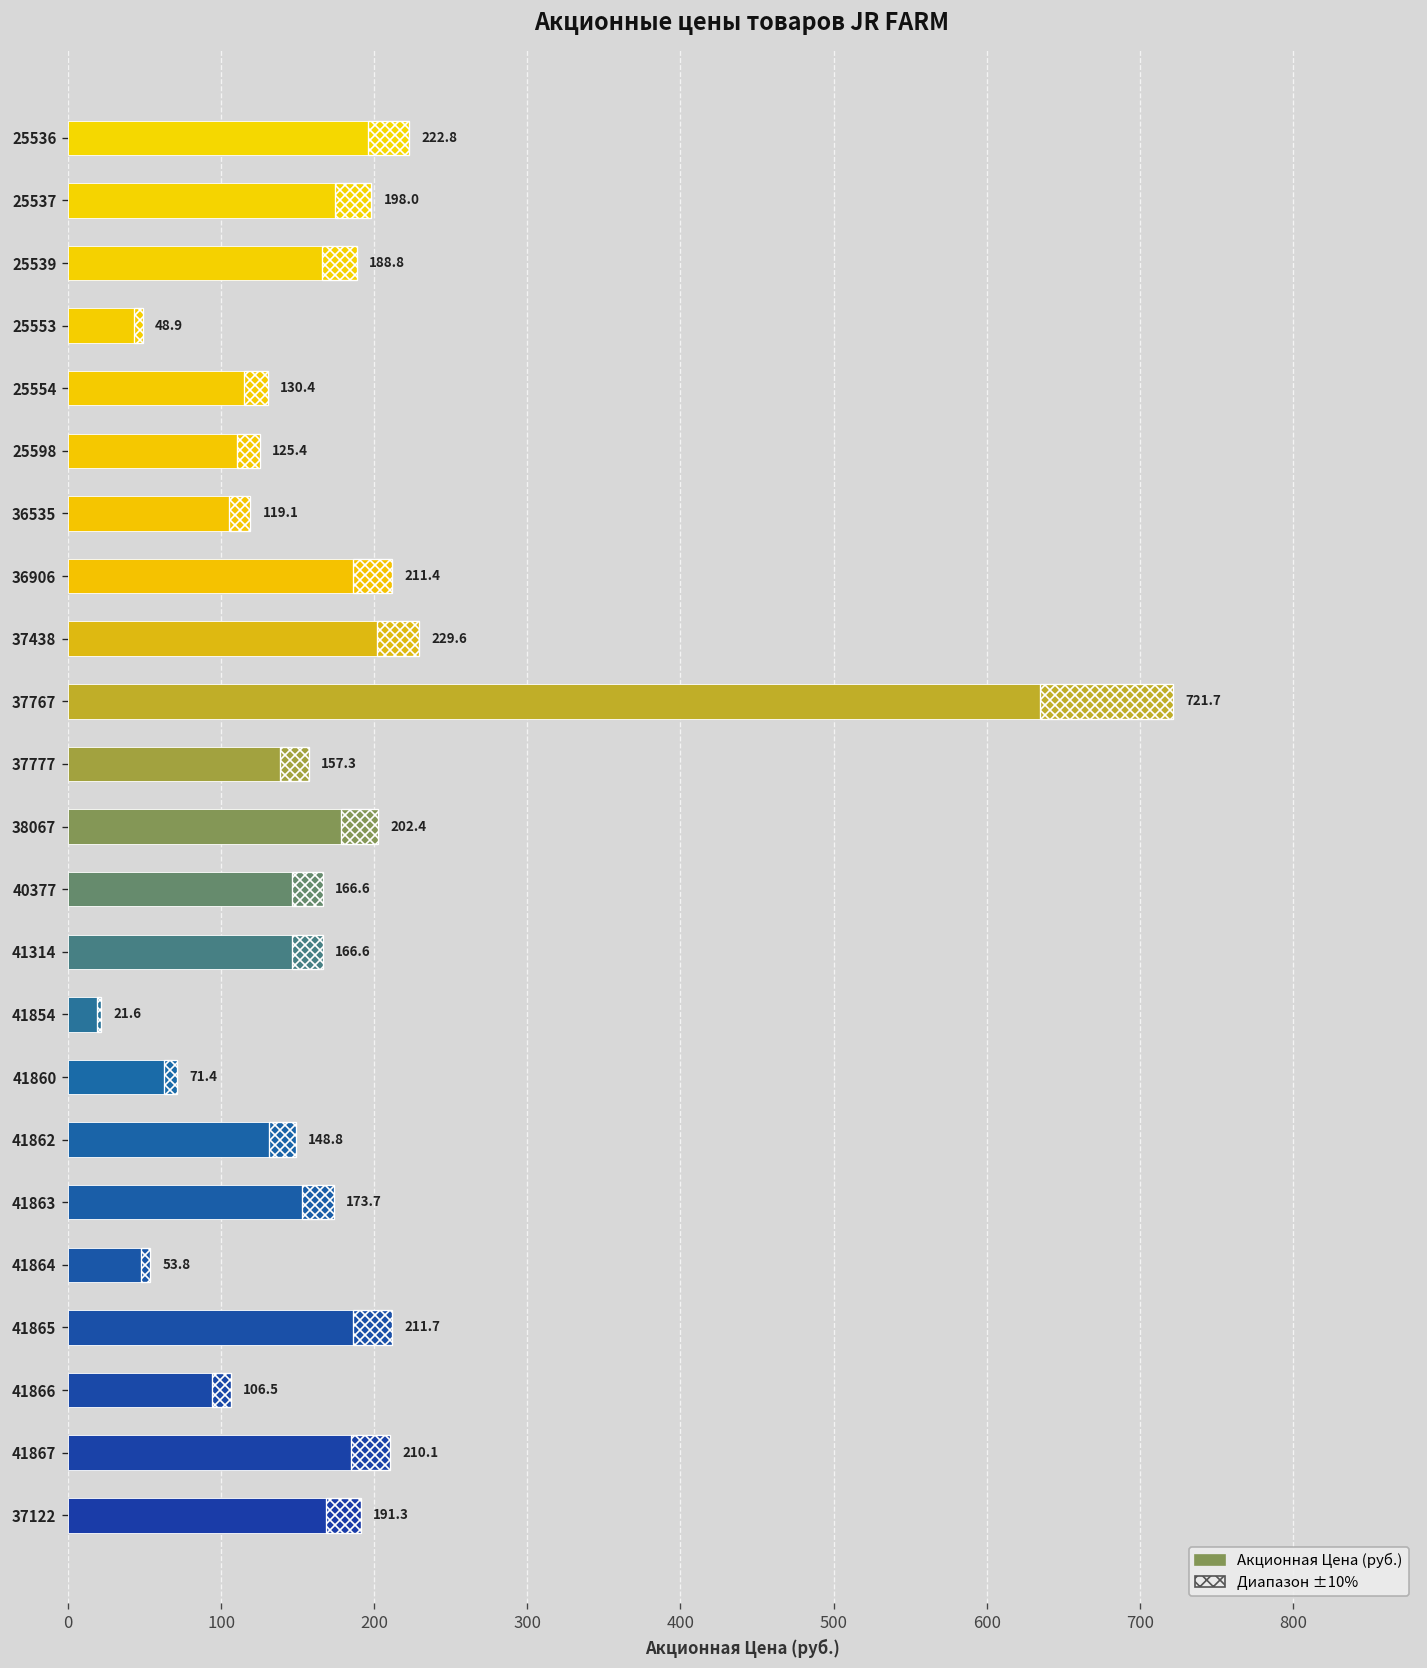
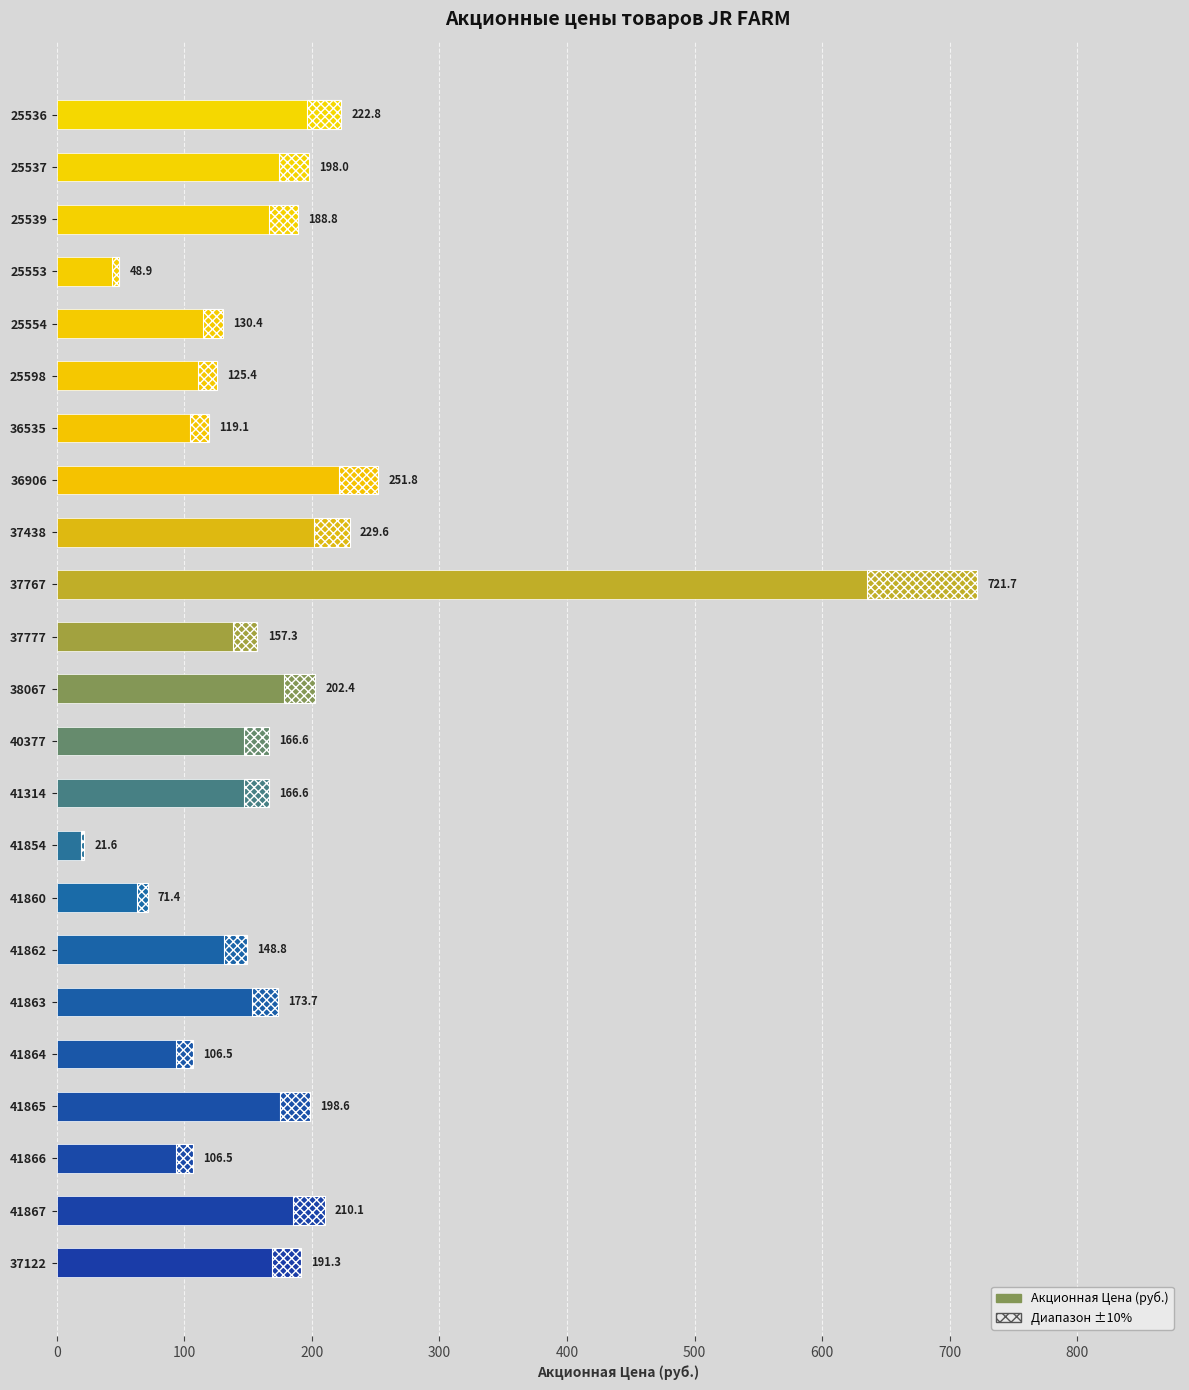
36906: 211.4 -> 251.8
41864: 53.8 -> 106.5
41865: 211.7 -> 198.6
